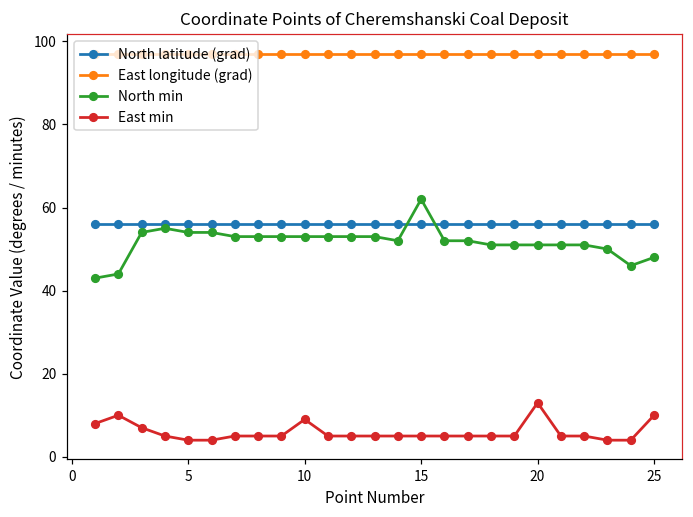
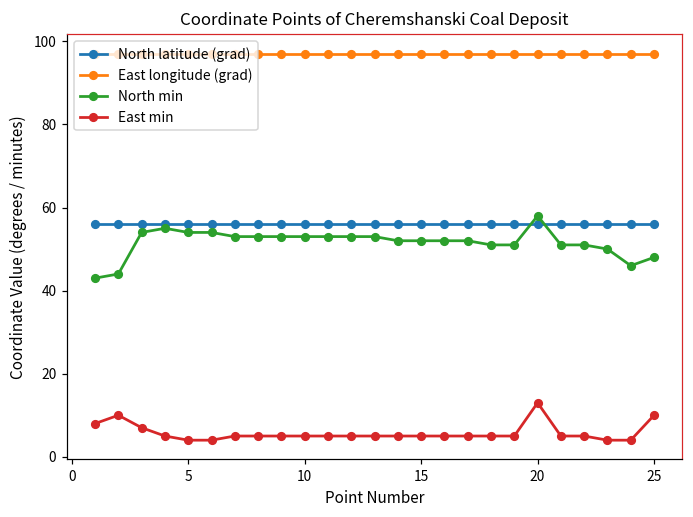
East min, 10: 9 -> 5
North min, 15: 62 -> 52
North min, 20: 51 -> 58
